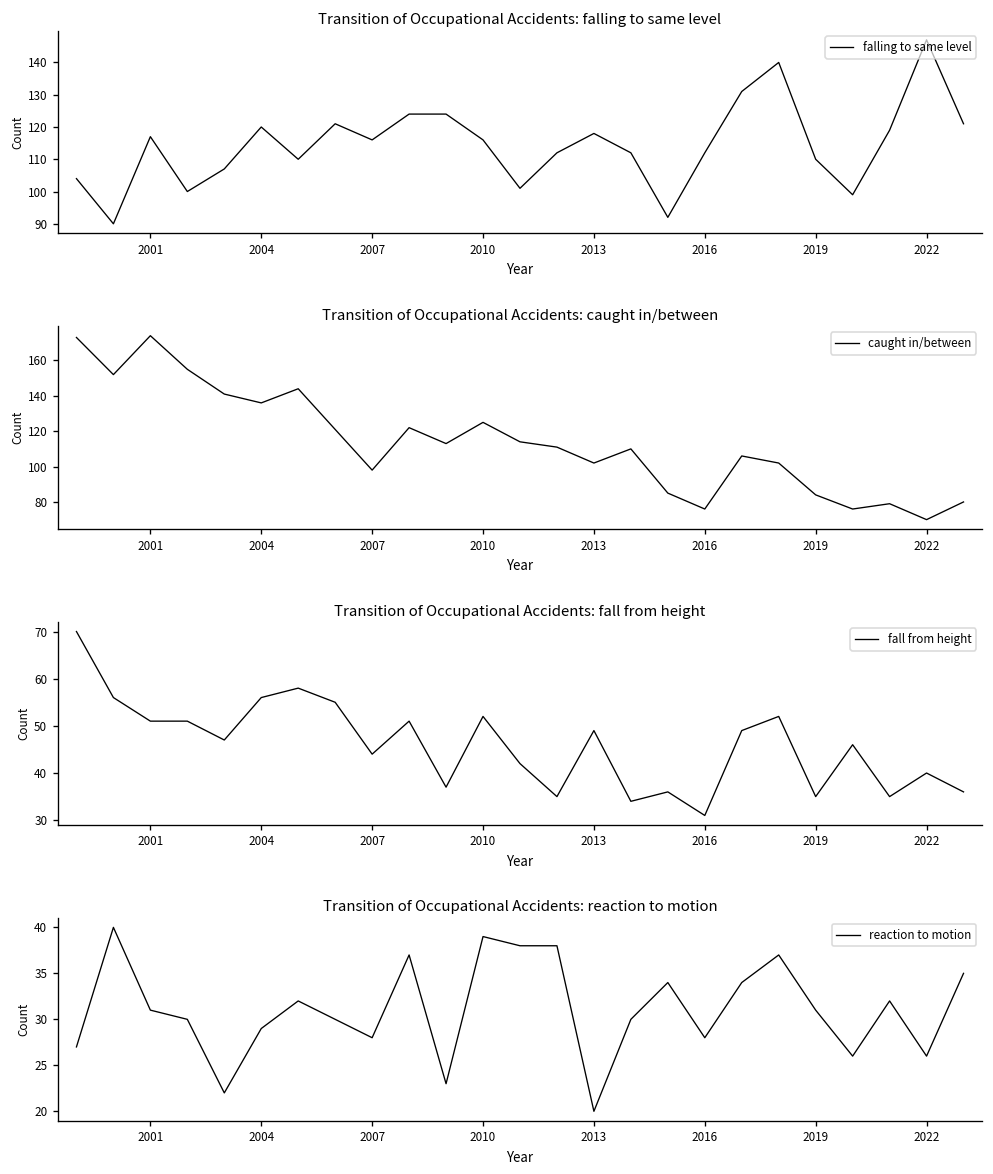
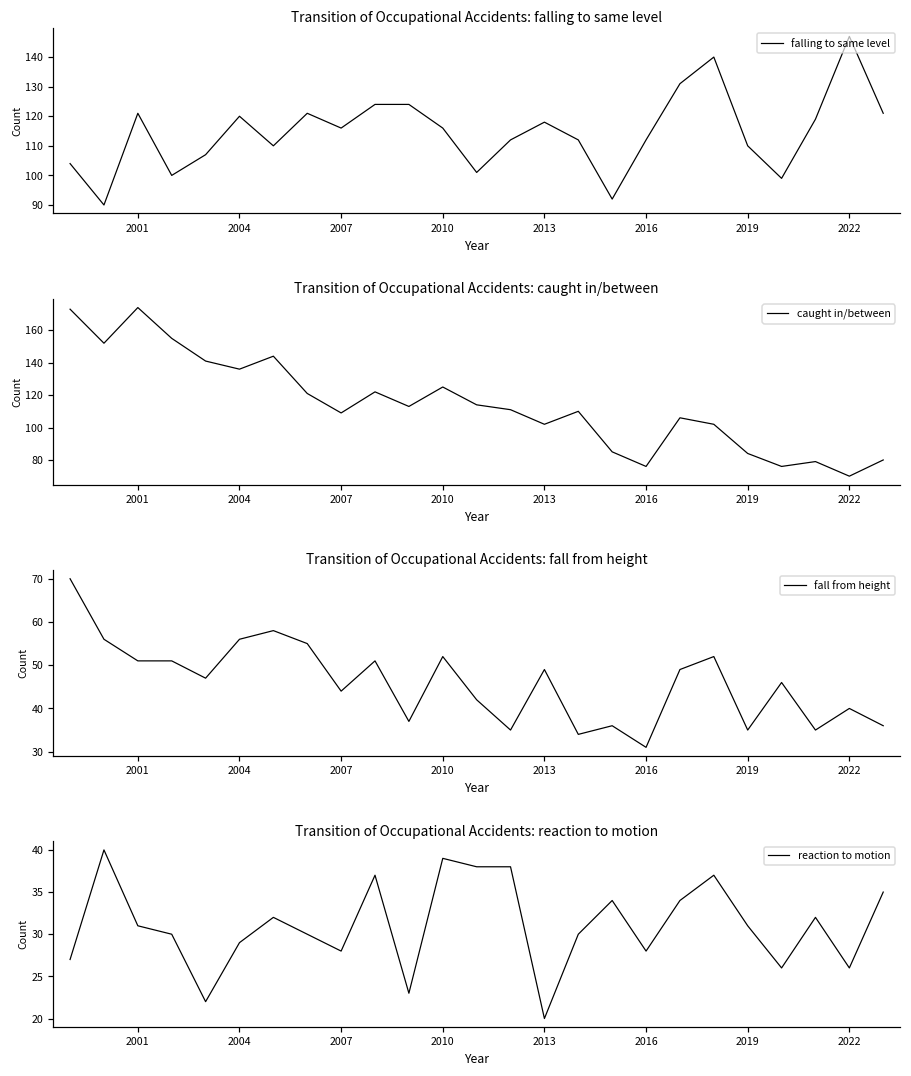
Transition of Occupational Accidents: falling to same level, 2001: 117 -> 121
Transition of Occupational Accidents: caught in/between, 2007: 98 -> 109
